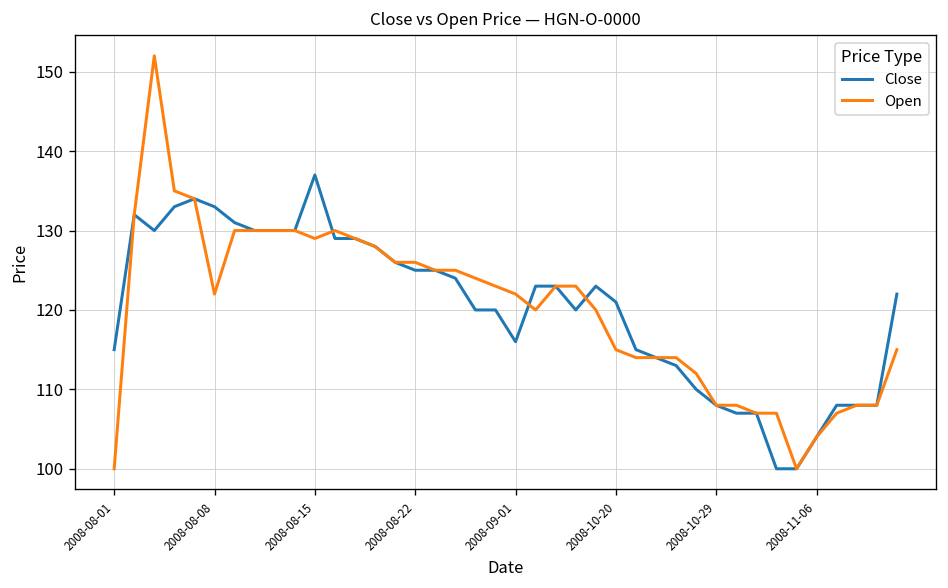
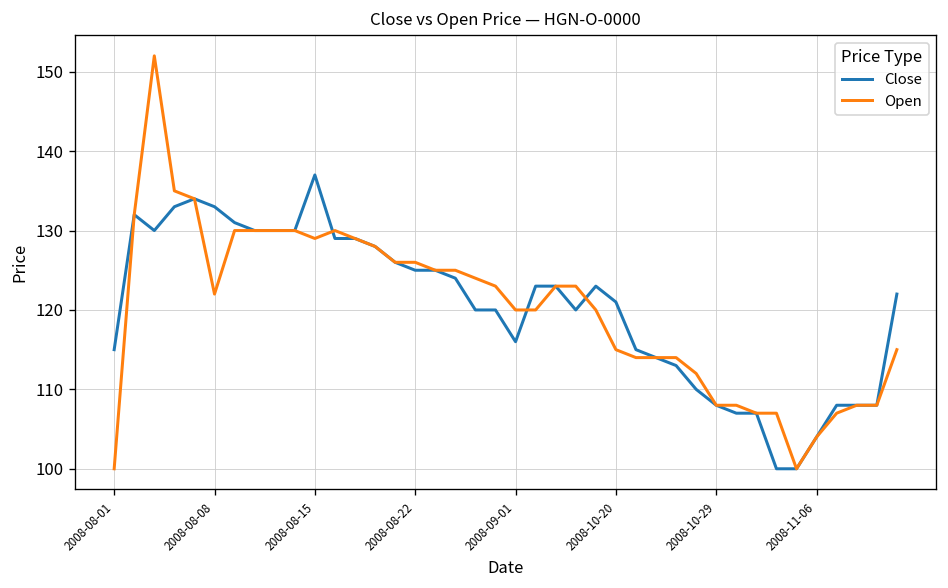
Open, 2008-09-01: 122 -> 120
